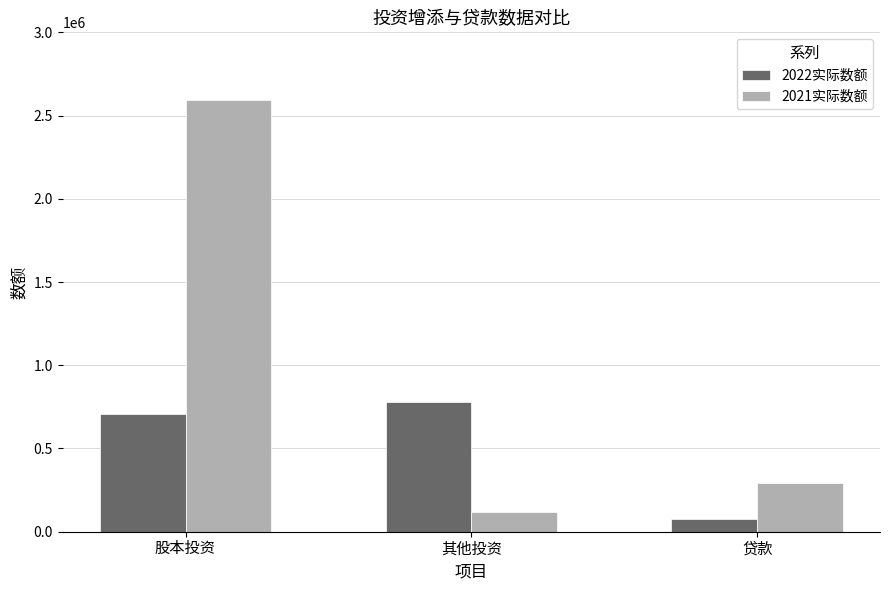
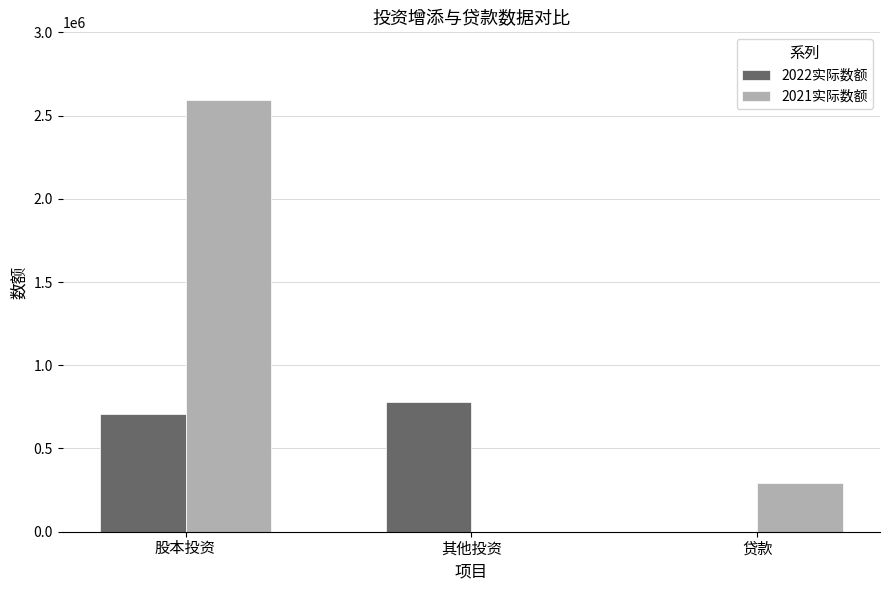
2021实际数额, 其他投资: 120000 -> 0
2022实际数额, 贷款: 70000 -> 0
